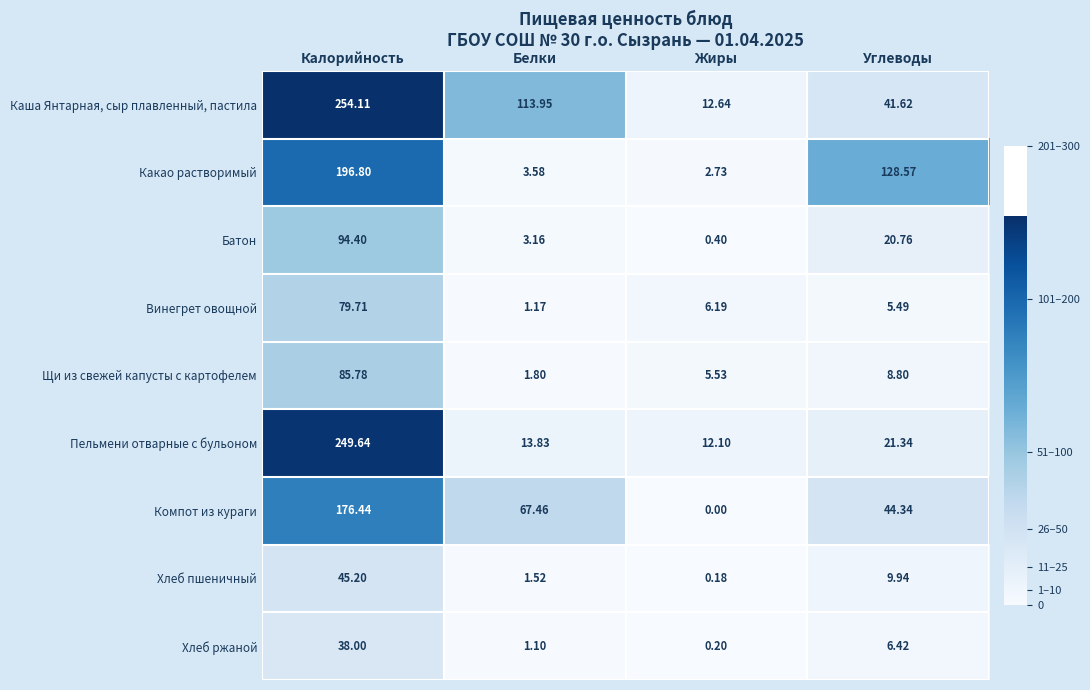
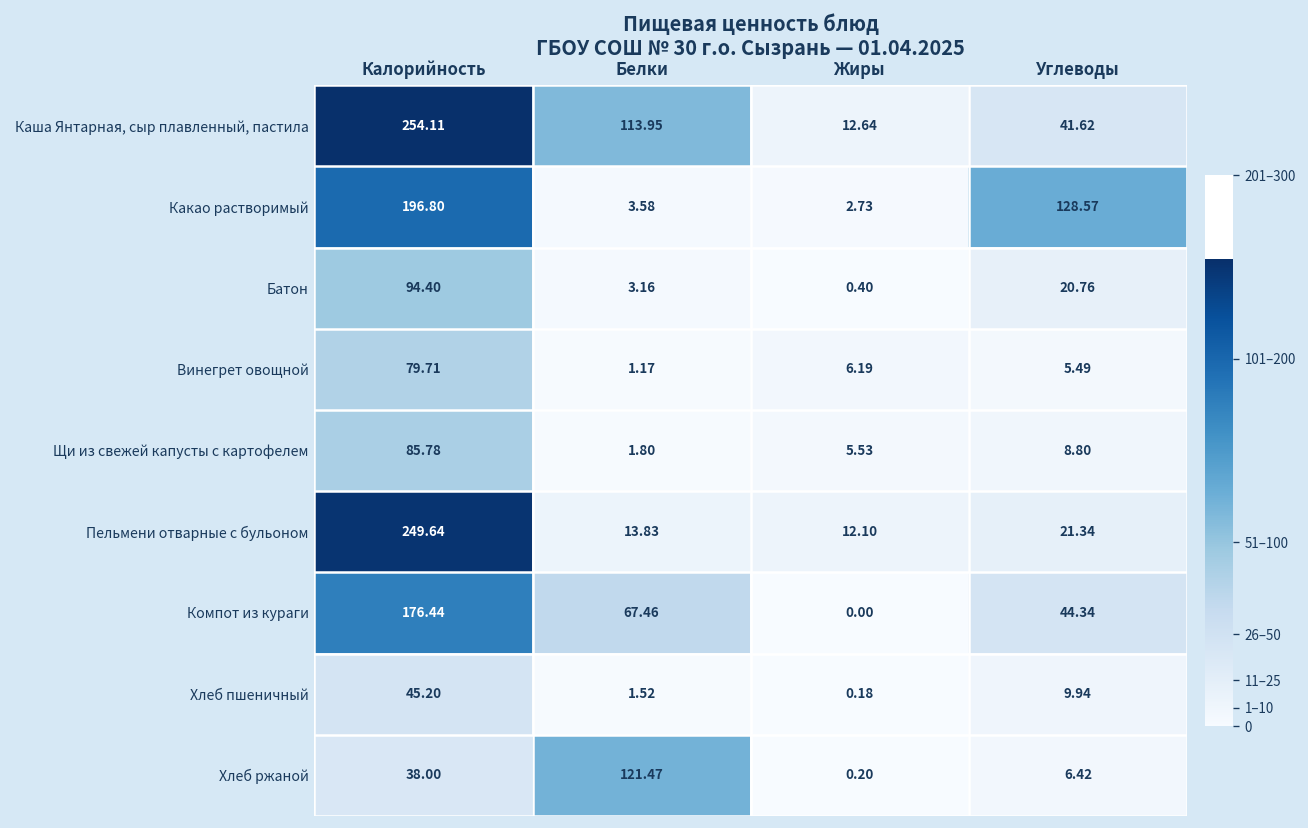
Хлеб ржаной, Белки: 1.10 -> 121.47
